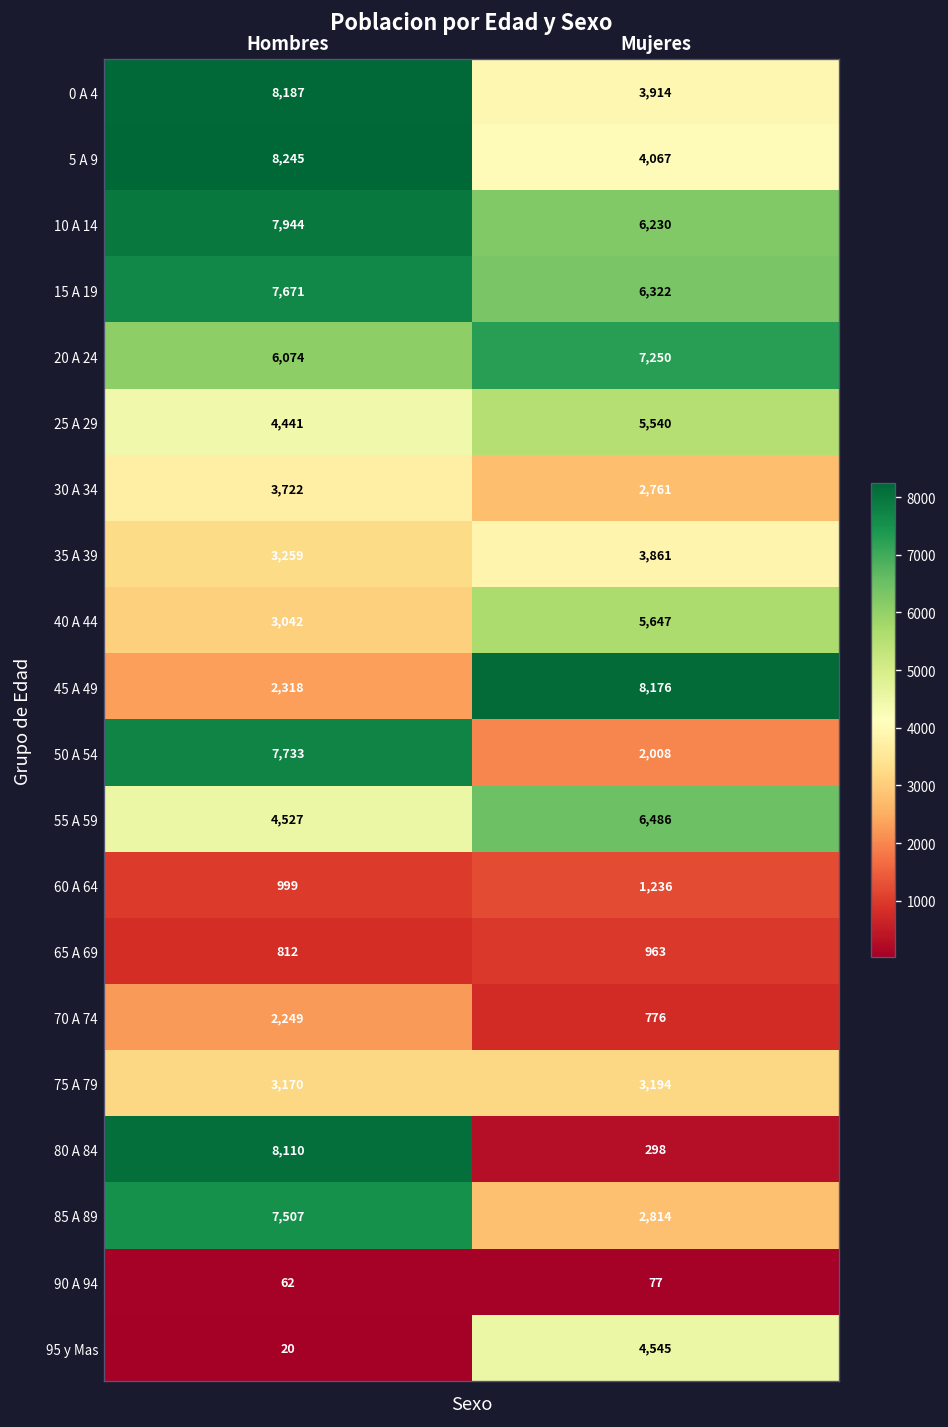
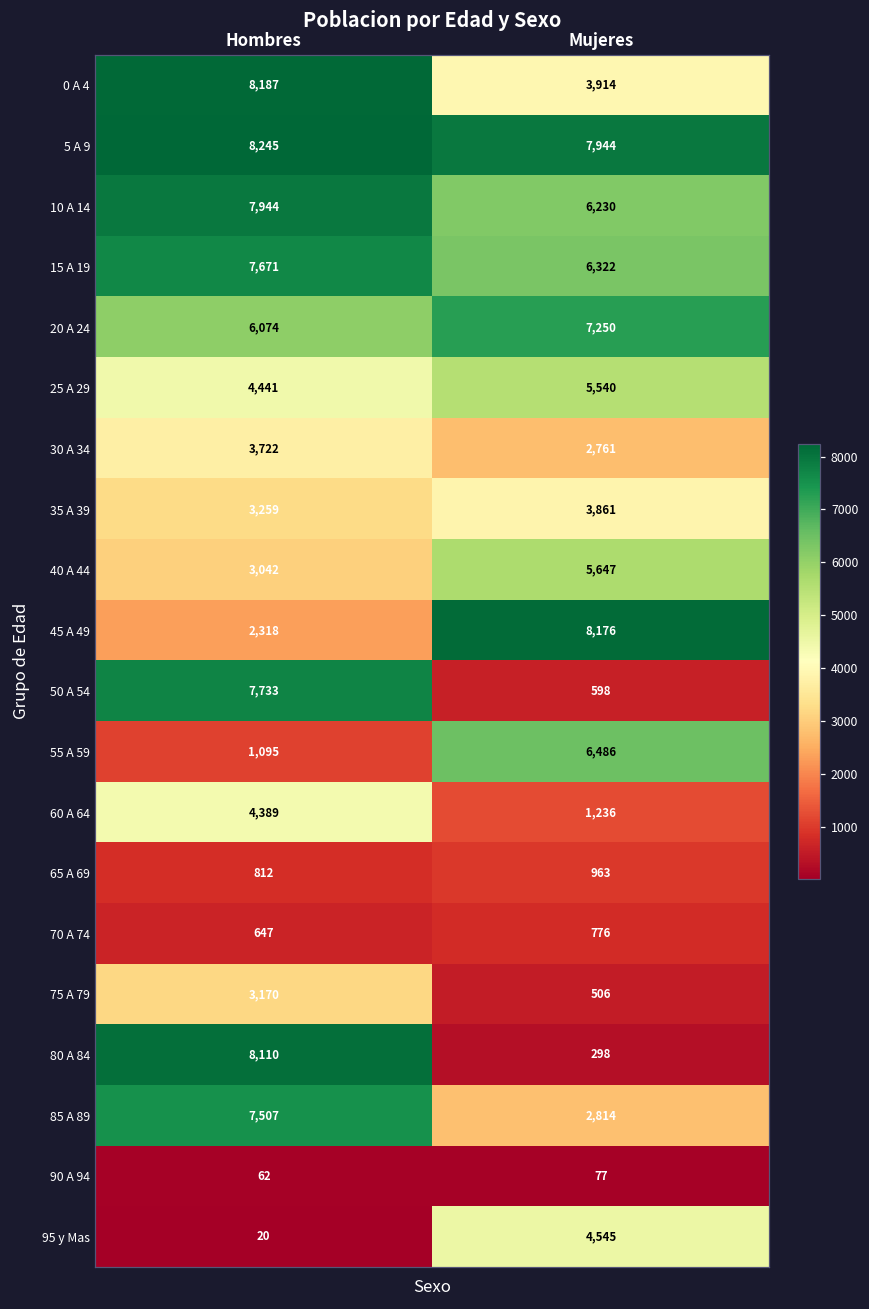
5 A 9, Mujeres: 4,067 -> 7,944
50 A 54, Mujeres: 2,008 -> 598
55 A 59, Hombres: 4,527 -> 1,095
60 A 64, Hombres: 999 -> 4,389
70 A 74, Hombres: 2,249 -> 647
75 A 79, Mujeres: 3,194 -> 506
